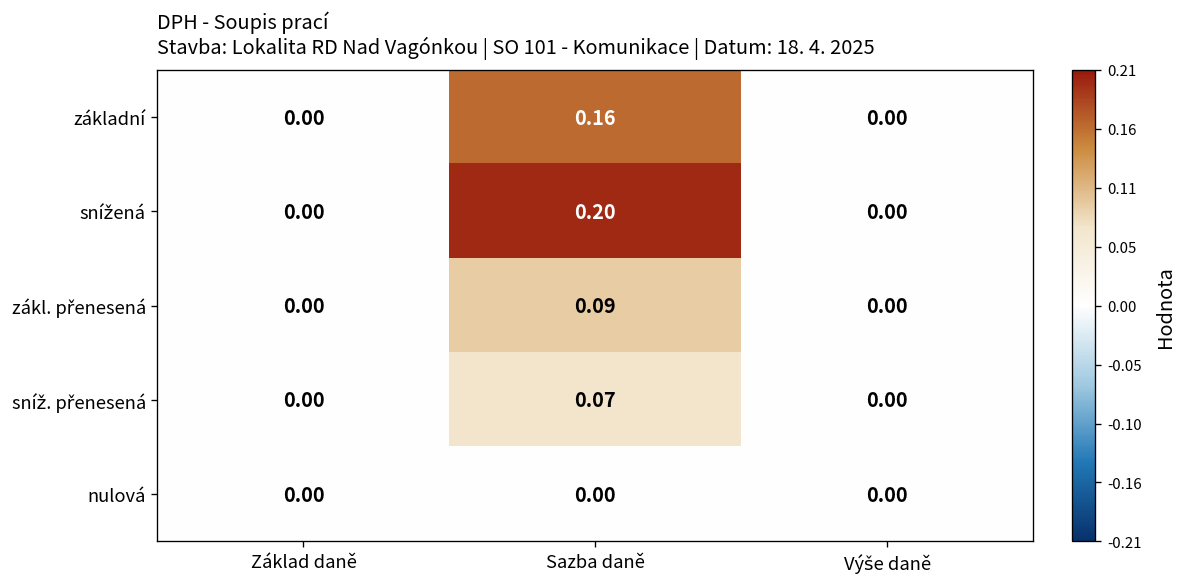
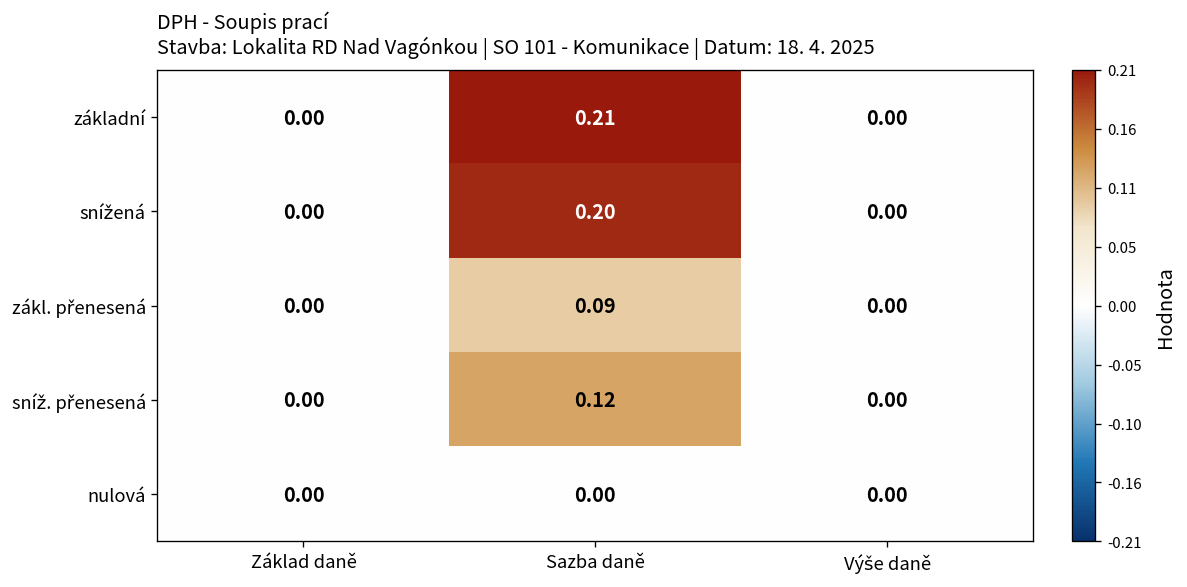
základní, Sazba daně: 0.16 -> 0.21
sníž. přenesená, Sazba daně: 0.07 -> 0.12
